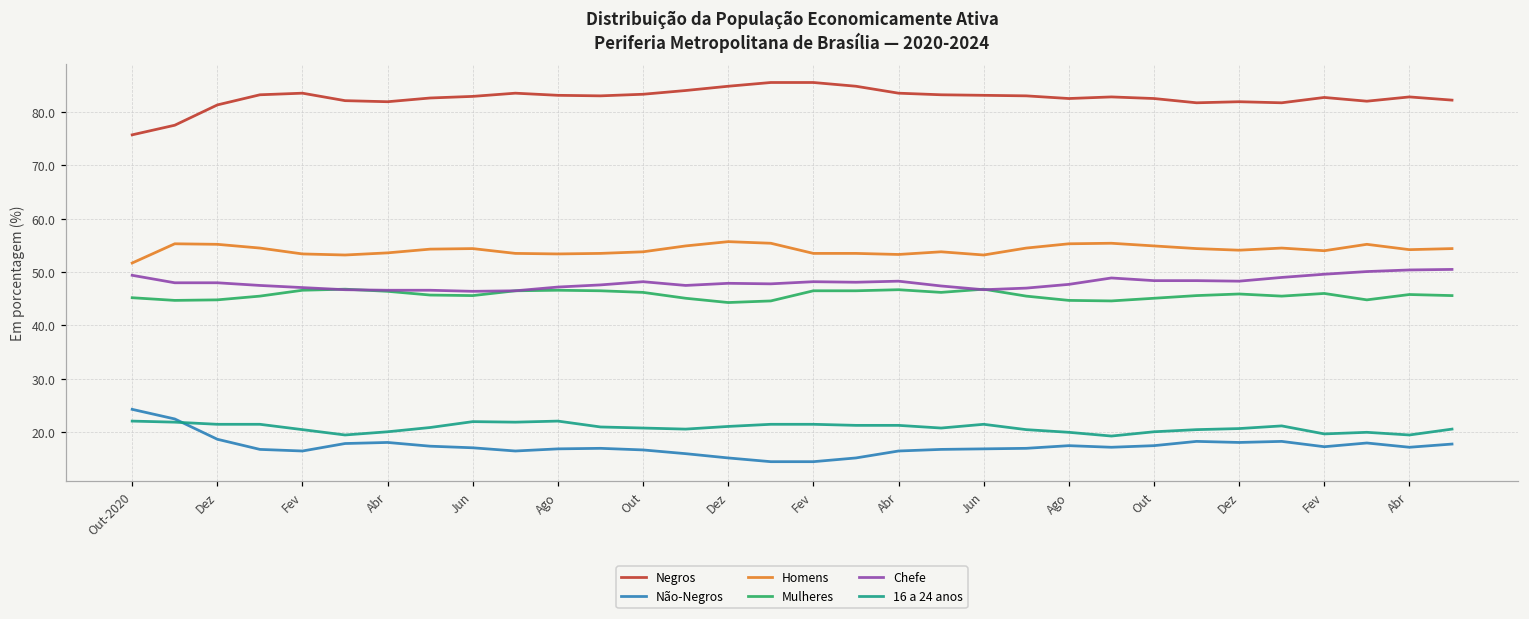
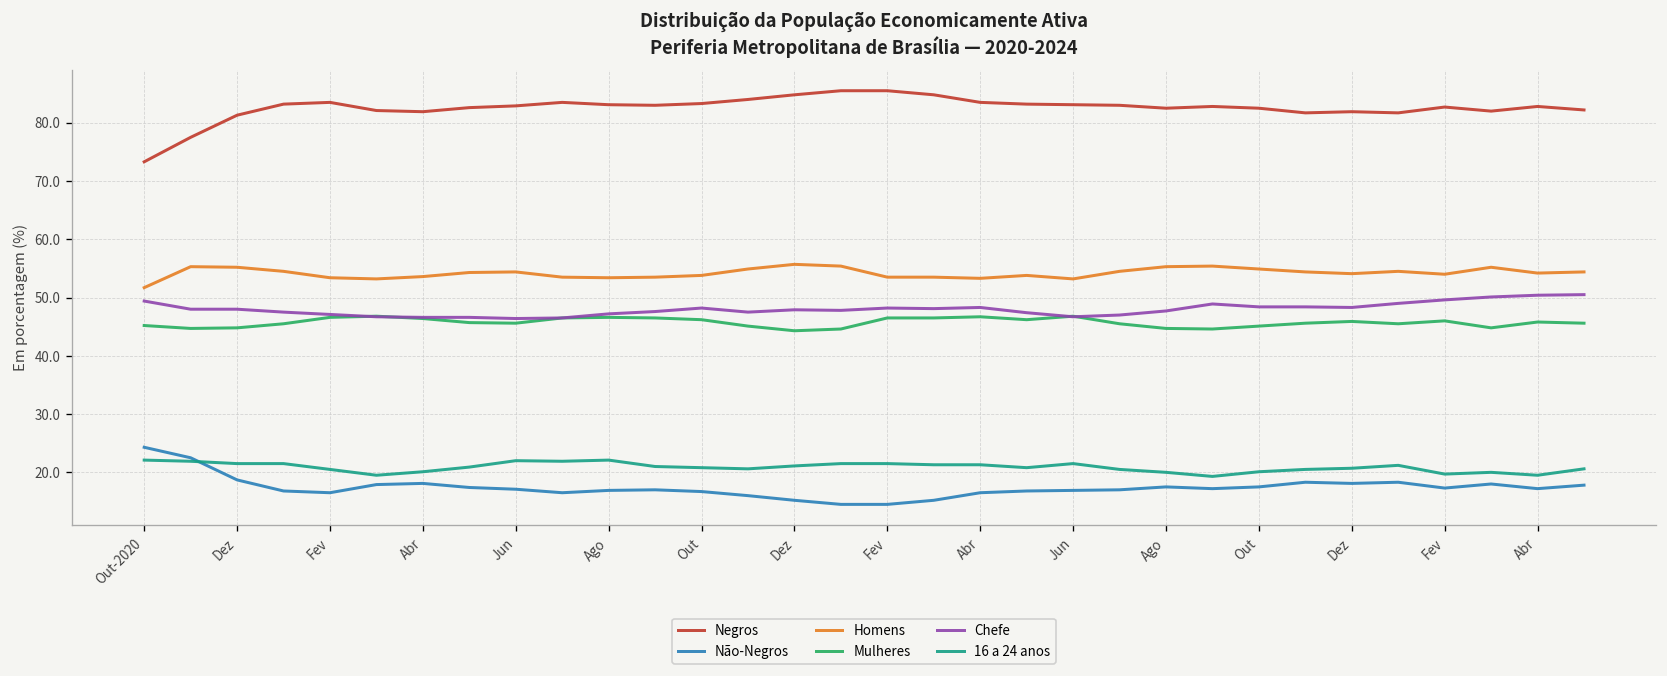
Negros, Out-2020: 76 -> 73
